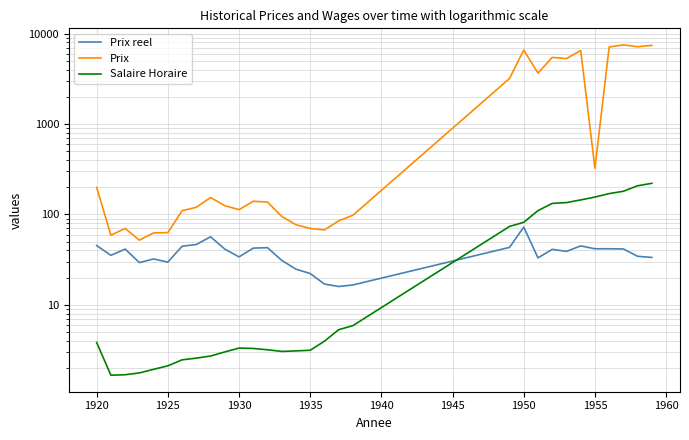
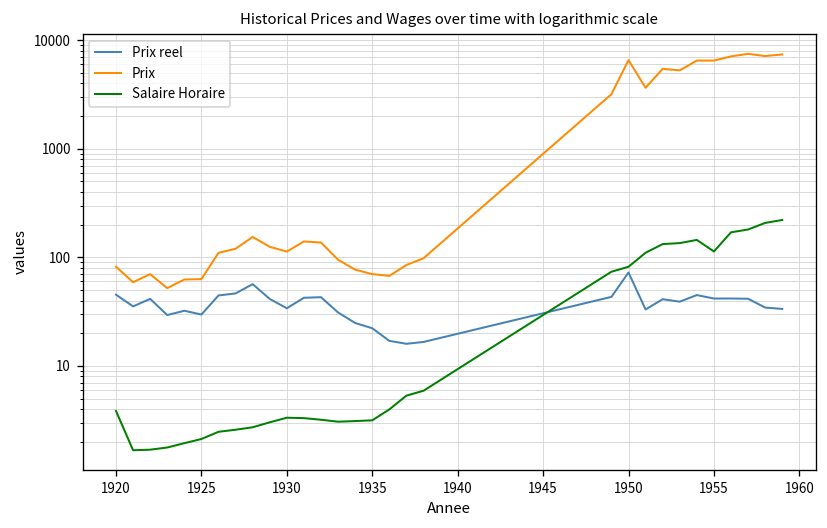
Prix, 1920: 200 -> 80
Prix, 1955: 320 -> 7000
Salaire Horaire, 1955: 160 -> 110
